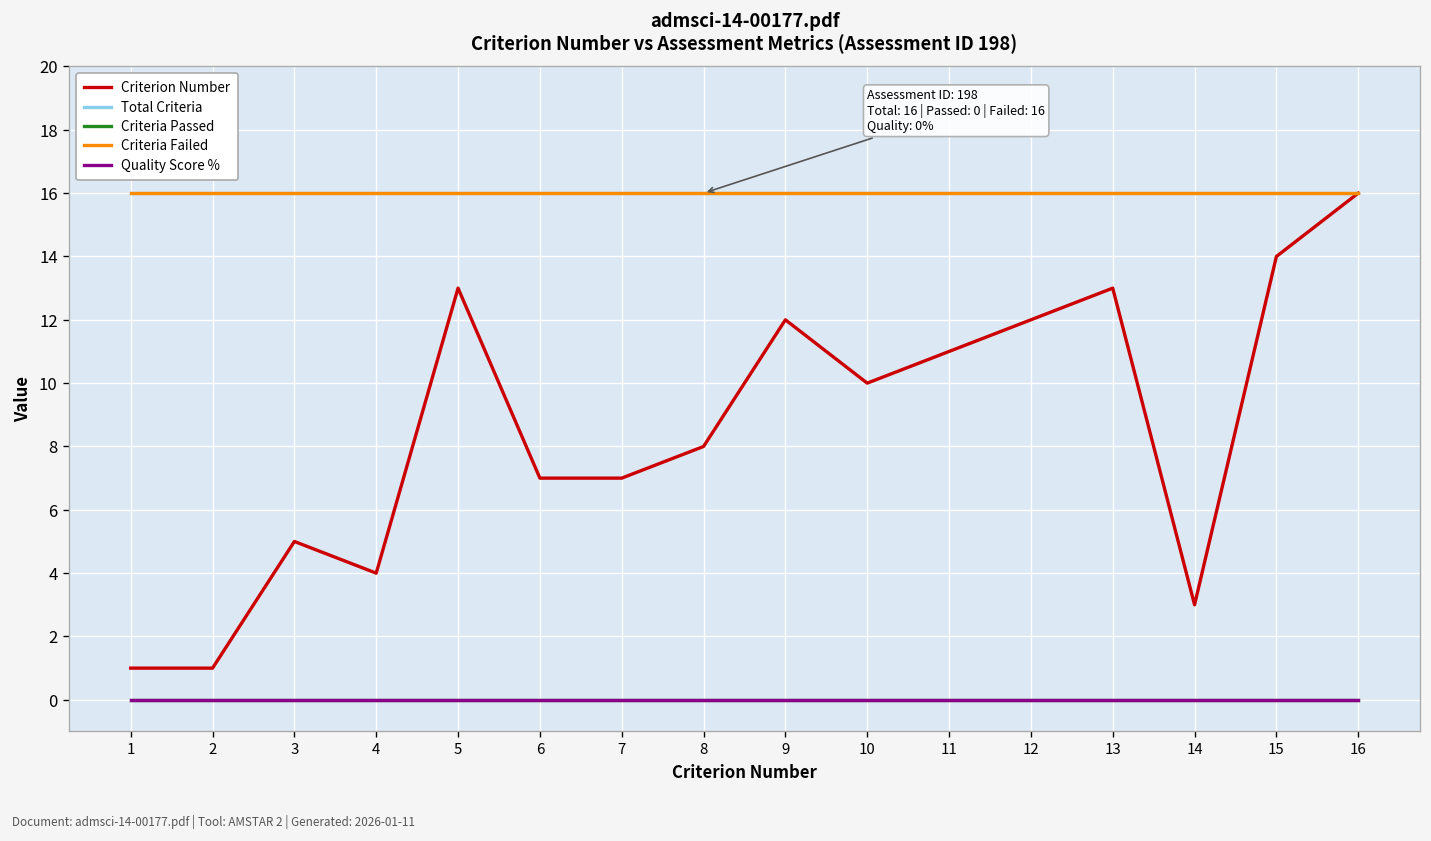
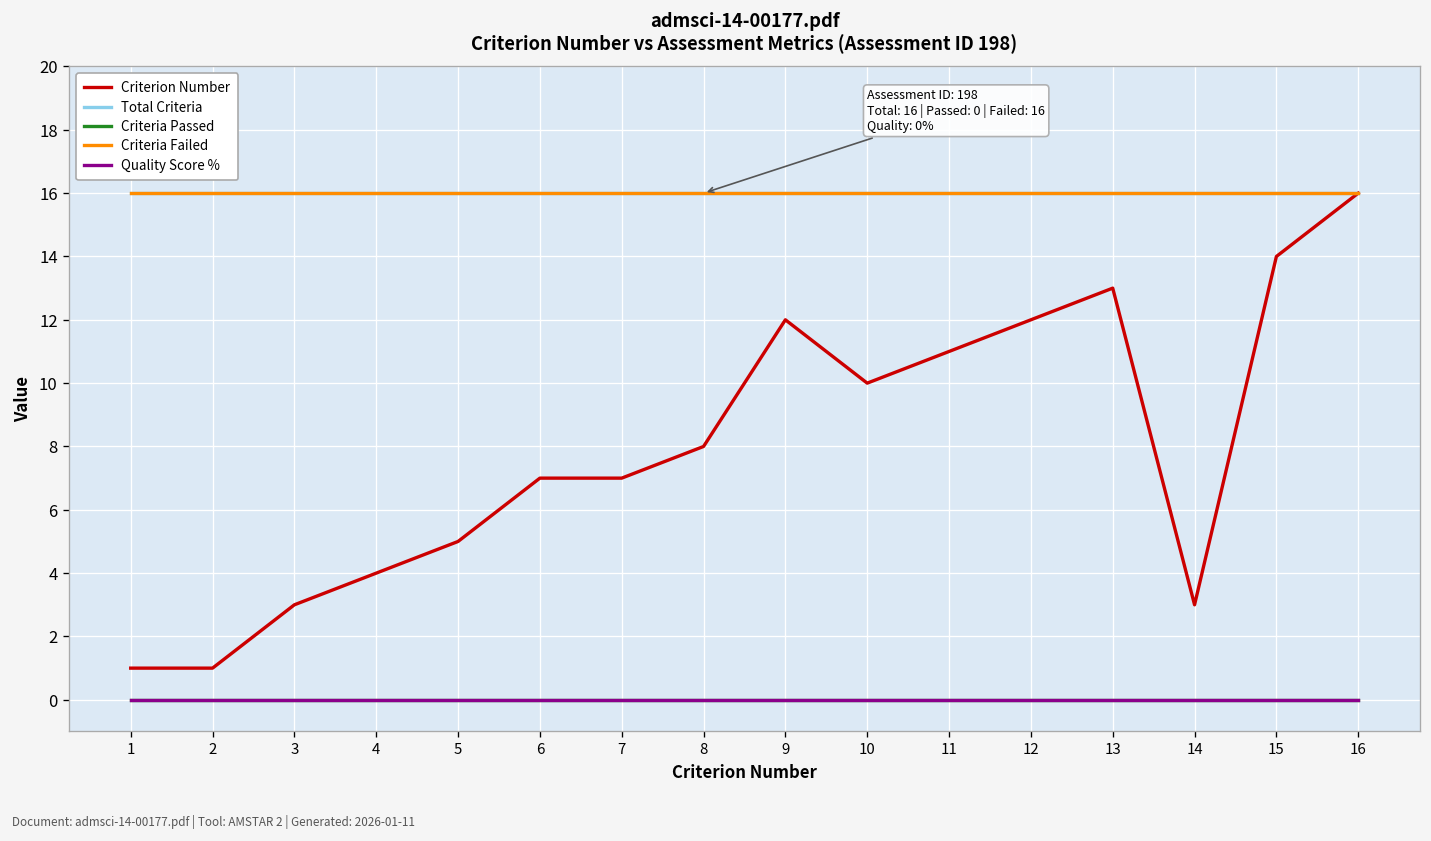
Criterion Number, 3: 5 -> 3
Criterion Number, 5: 13 -> 5
